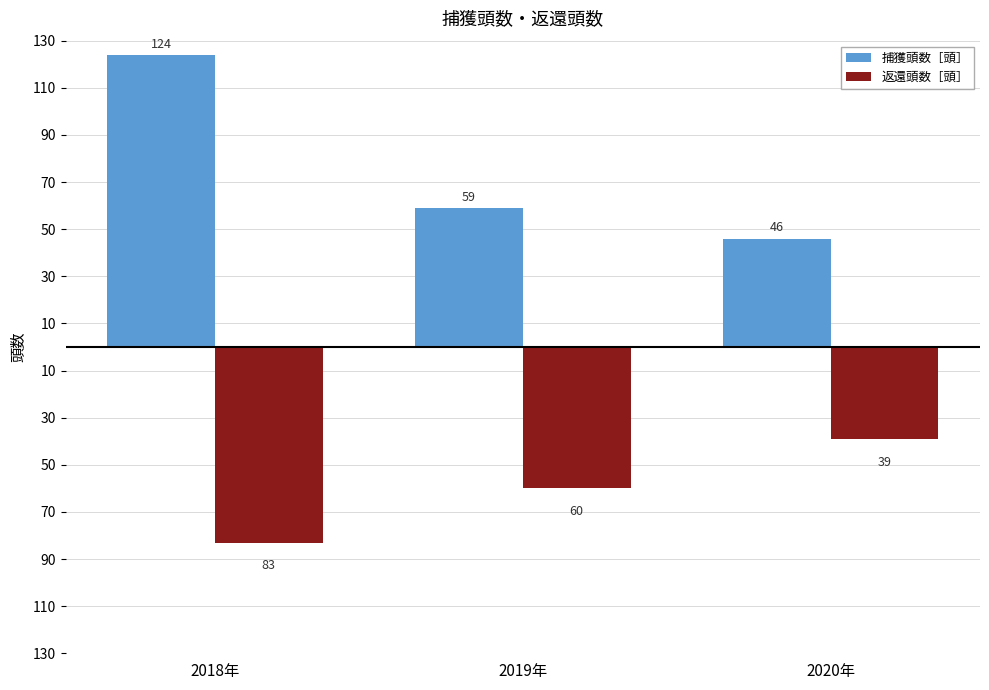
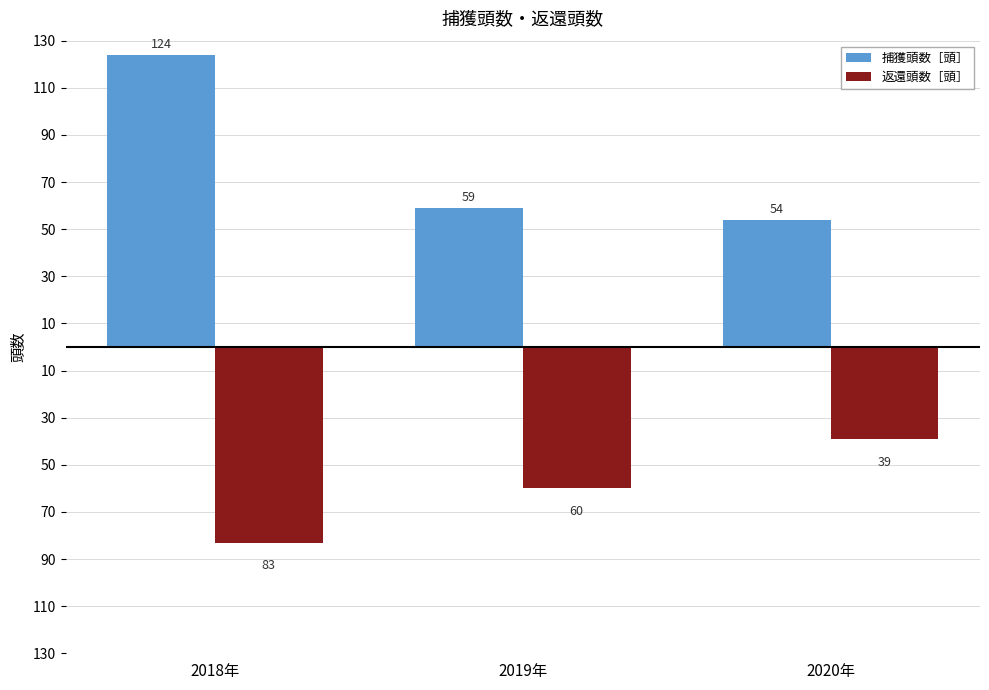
捕獲頭数［頭］, 2020年: 46 -> 54
